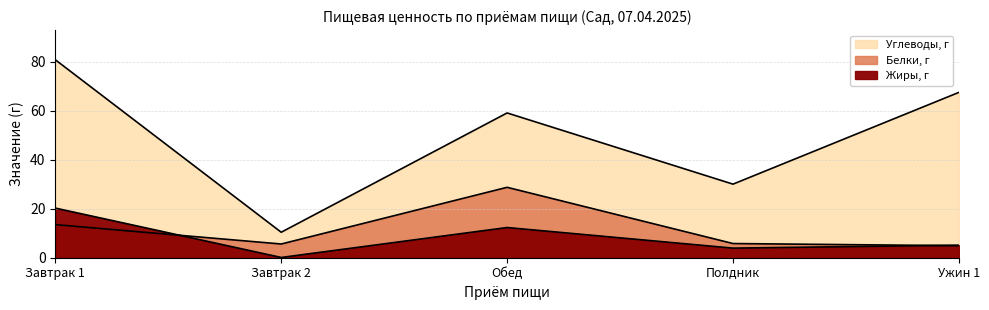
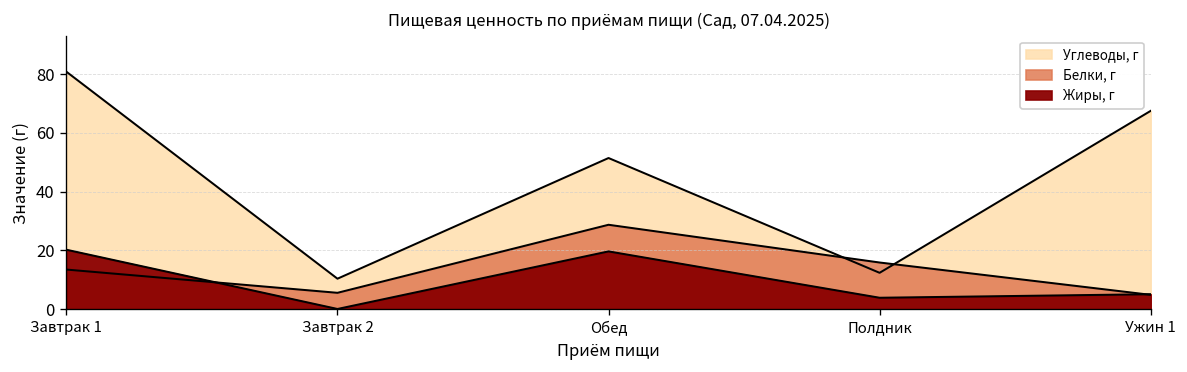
Углеводы, г, Обед: 59 -> 51
Жиры, г, Обед: 12 -> 20
Углеводы, г, Полдник: 30 -> 12
Белки, г, Полдник: 6 -> 16
